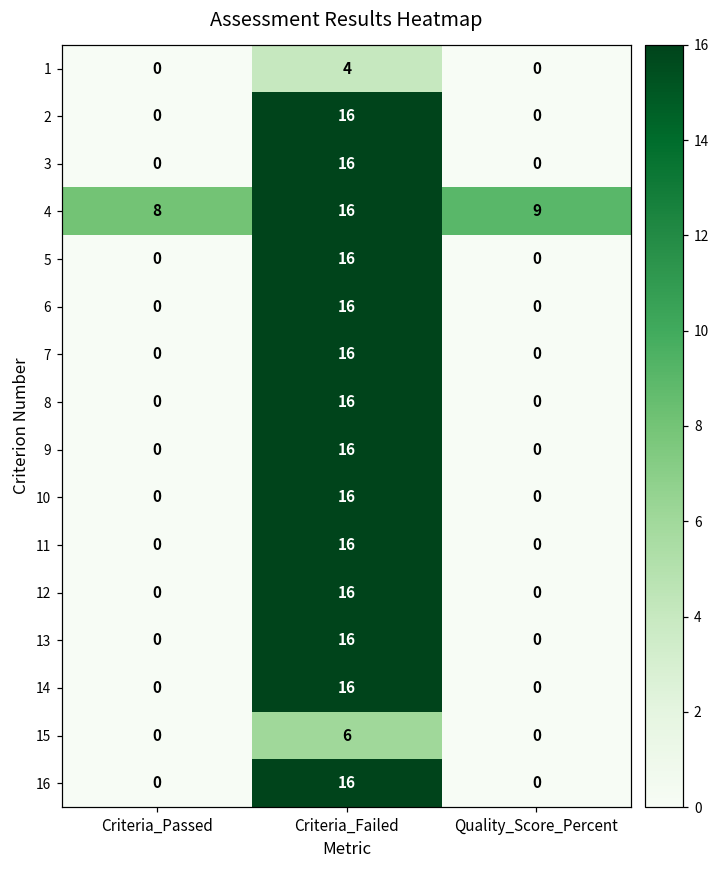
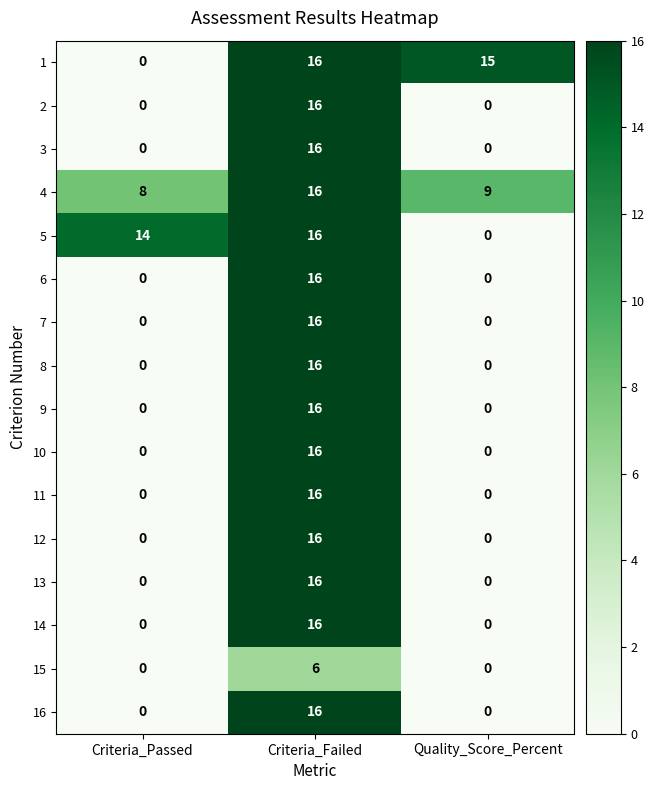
1, Criteria_Failed: 4 -> 16
1, Quality_Score_Percent: 0 -> 15
5, Criteria_Passed: 0 -> 14
